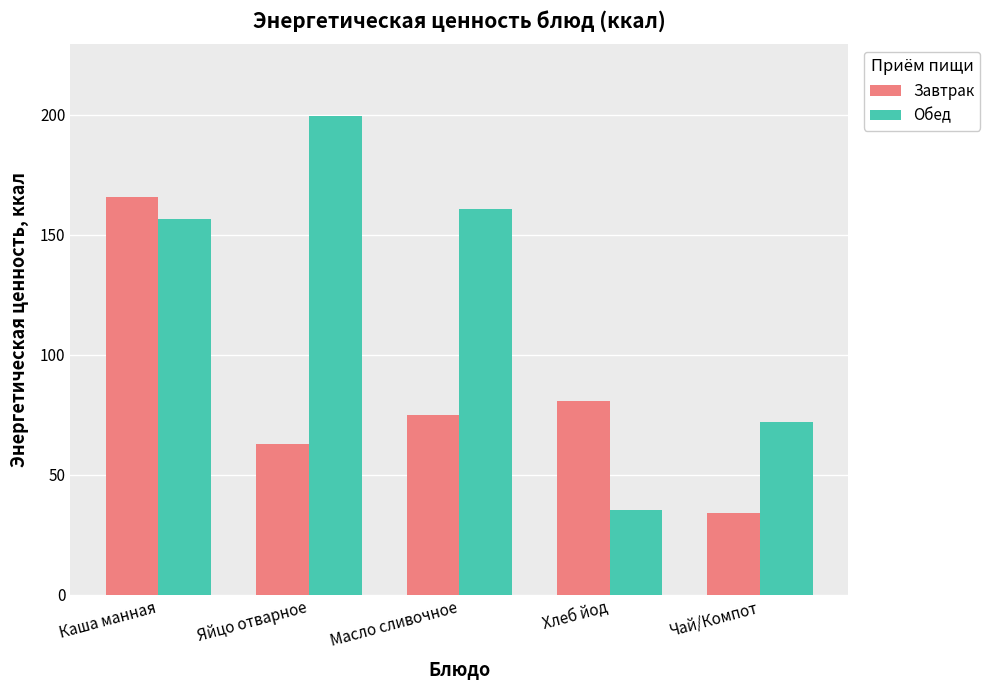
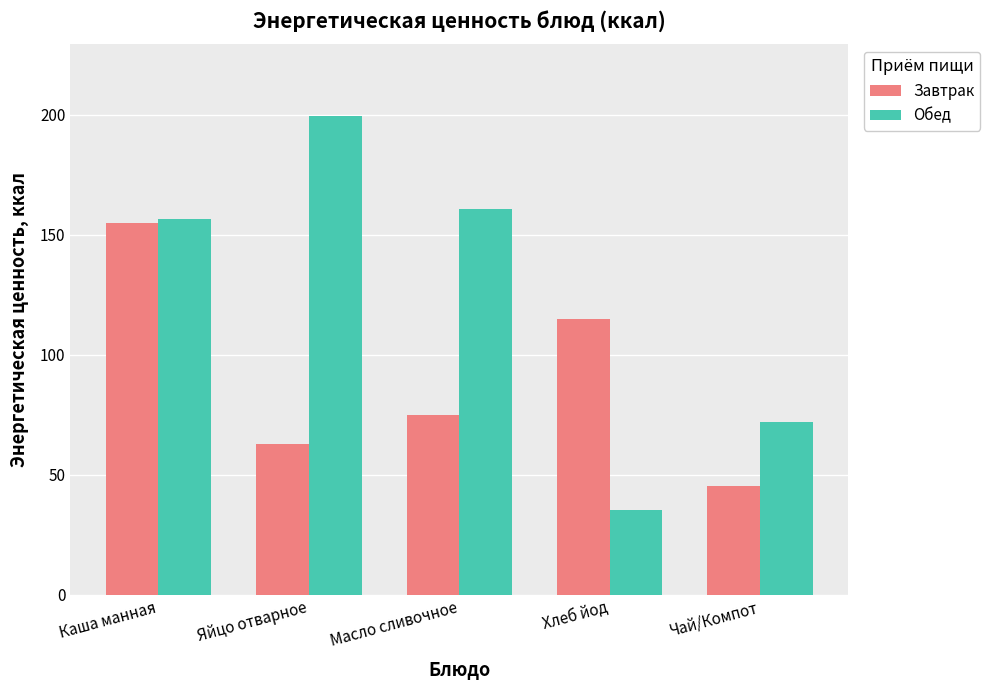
Завтрак, Каша манная: 166 -> 155
Завтрак, Хлеб йод: 81 -> 115
Завтрак, Чай/Компот: 34 -> 45
